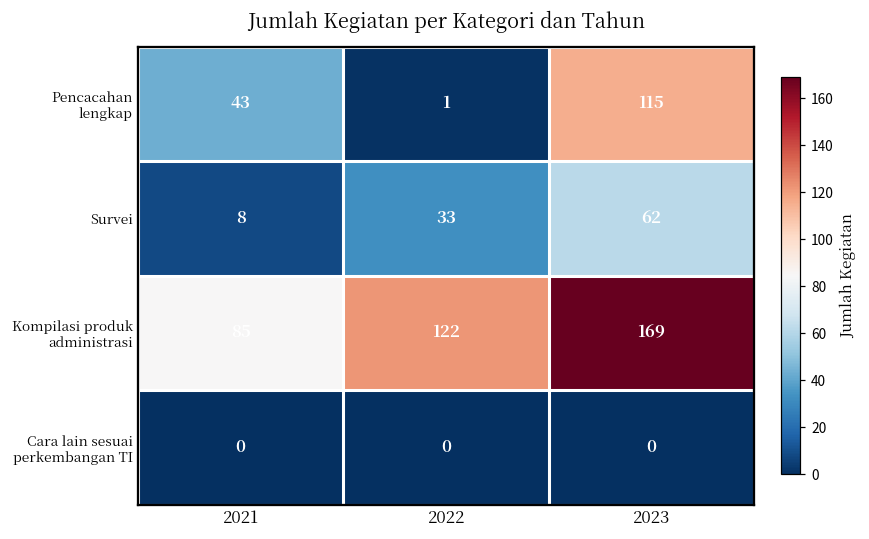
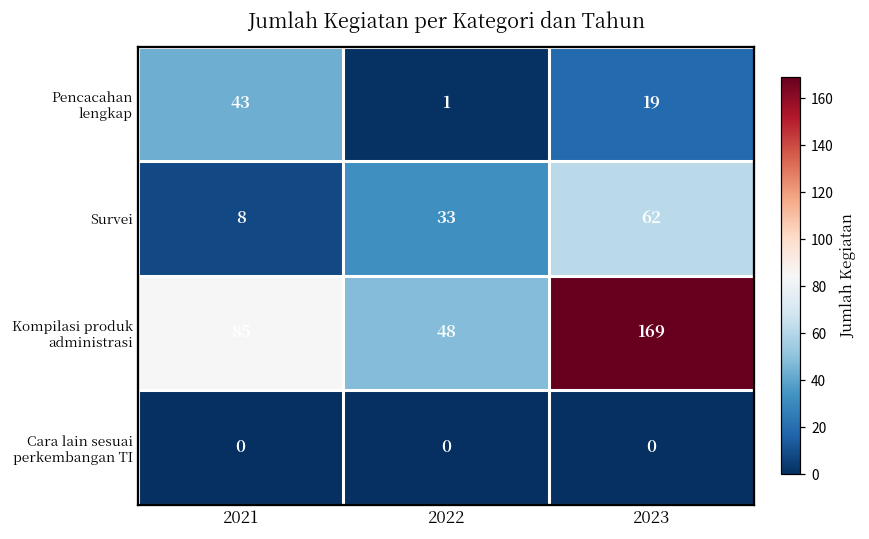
Pencacahan lengkap, 2023: 115 -> 19
Kompilasi produk administrasi, 2022: 122 -> 48
